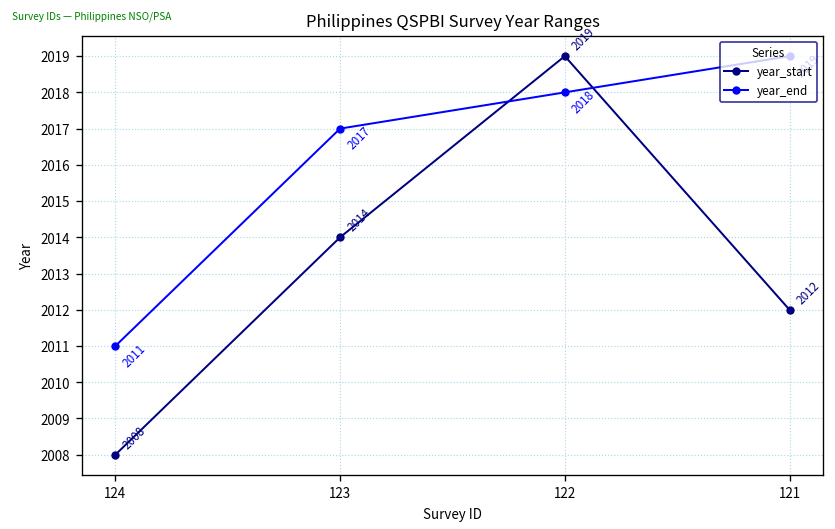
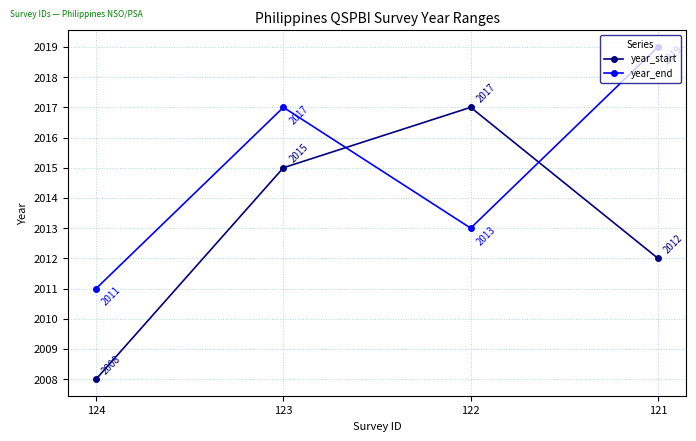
year_start, 123: 2014 -> 2015
year_start, 122: 2019 -> 2017
year_end, 122: 2018 -> 2013
